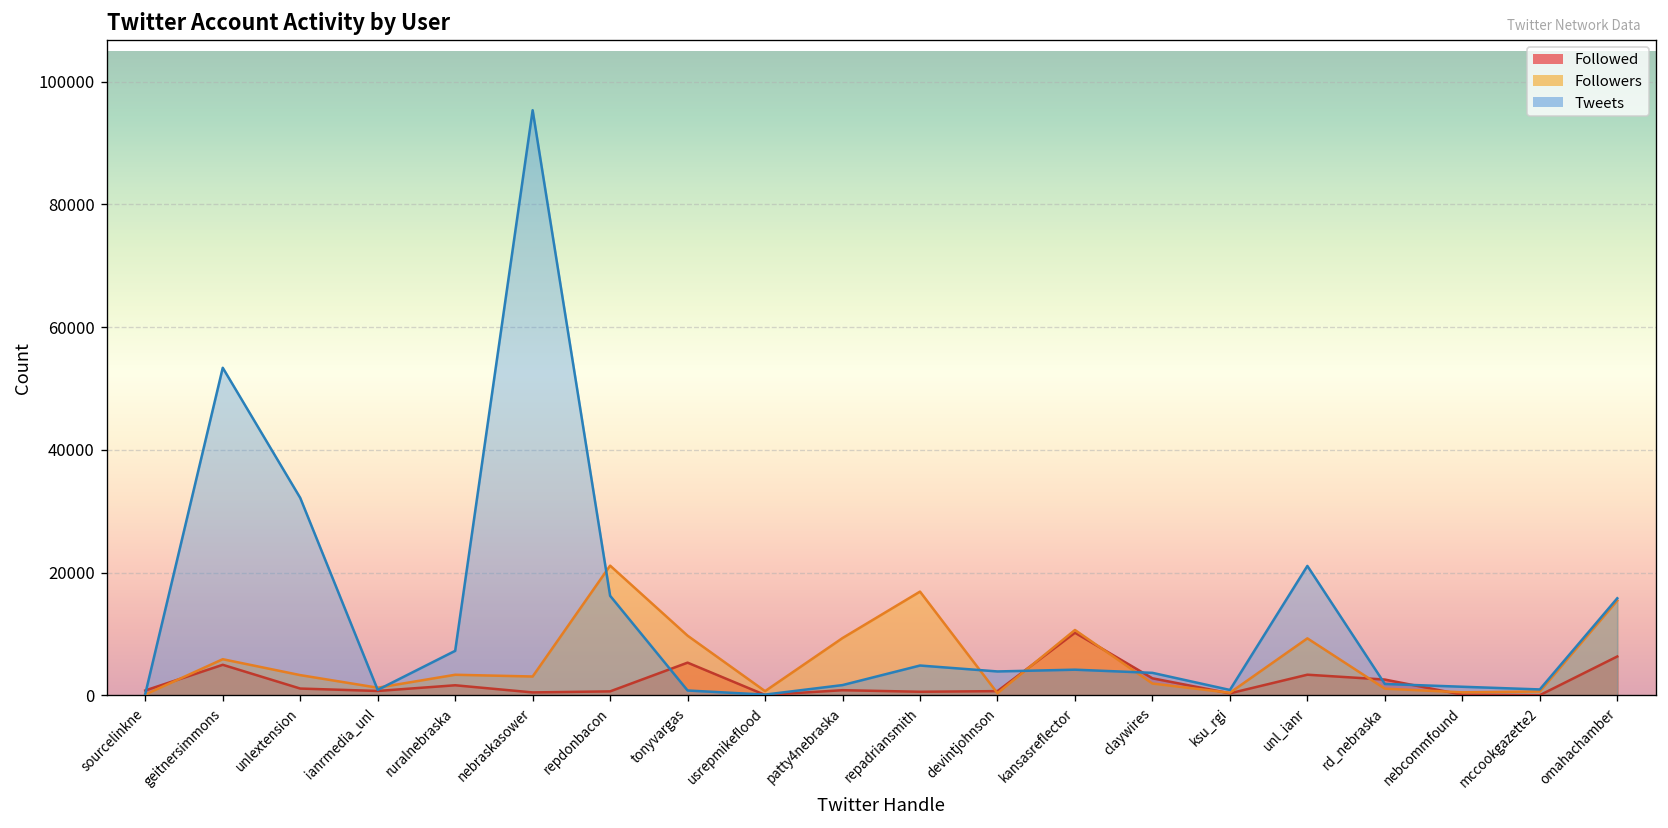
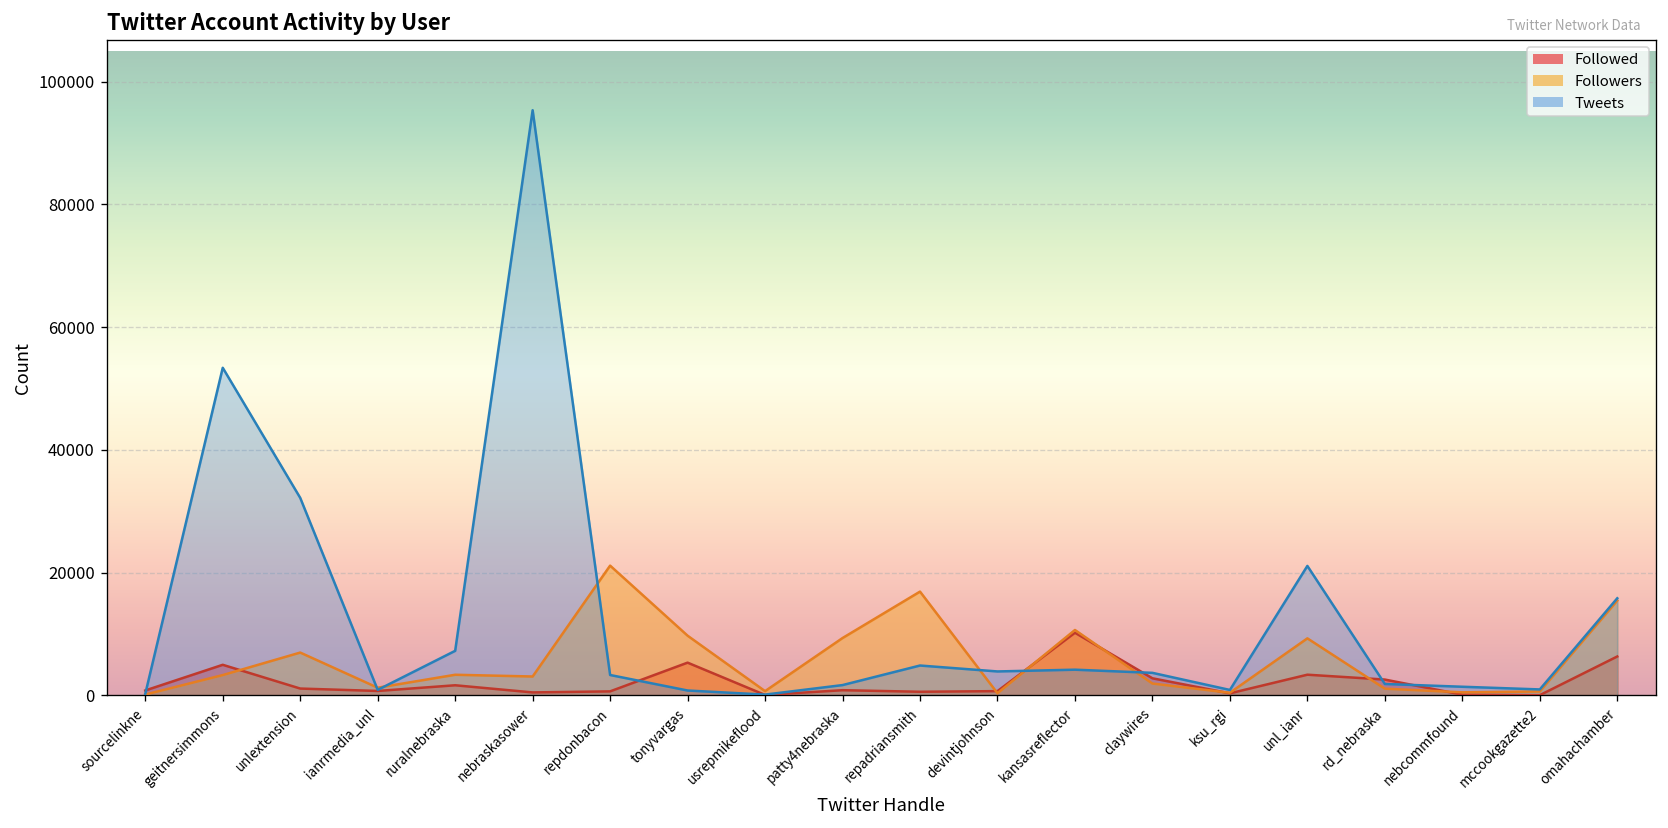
Followers, geitnersimmons: 6000 -> 3000
Followers, unlextension: 3000 -> 7000
Tweets, repdonbacon: 16000 -> 3000
